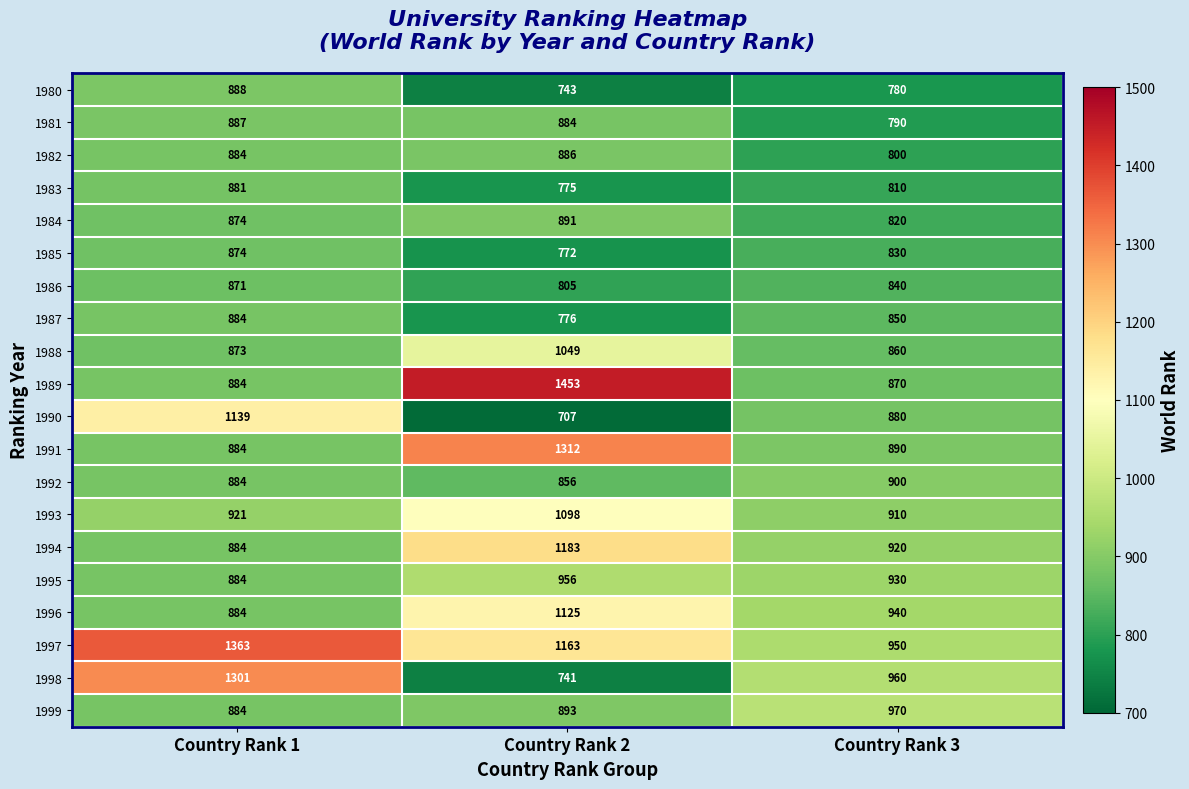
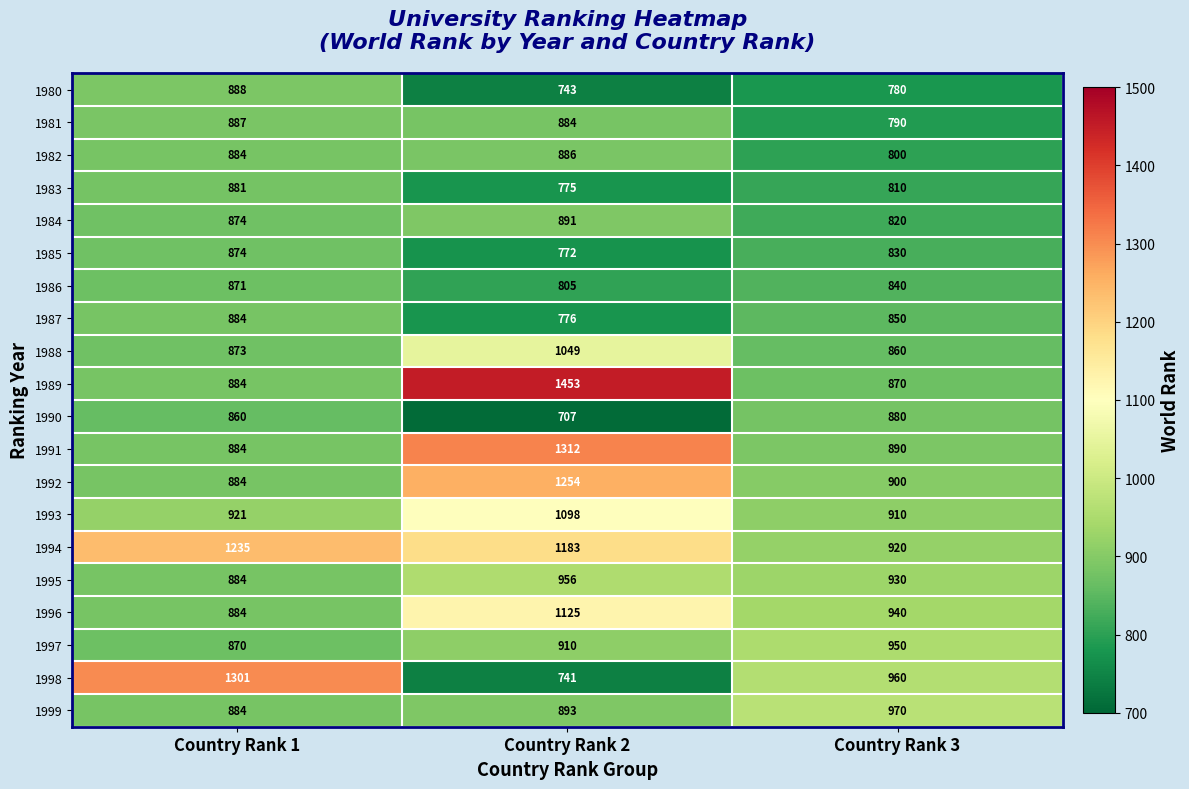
1990, Country Rank 1: 1139 -> 860
1992, Country Rank 2: 856 -> 1254
1994, Country Rank 1: 884 -> 1235
1997, Country Rank 1: 1363 -> 870
1997, Country Rank 2: 1163 -> 910
